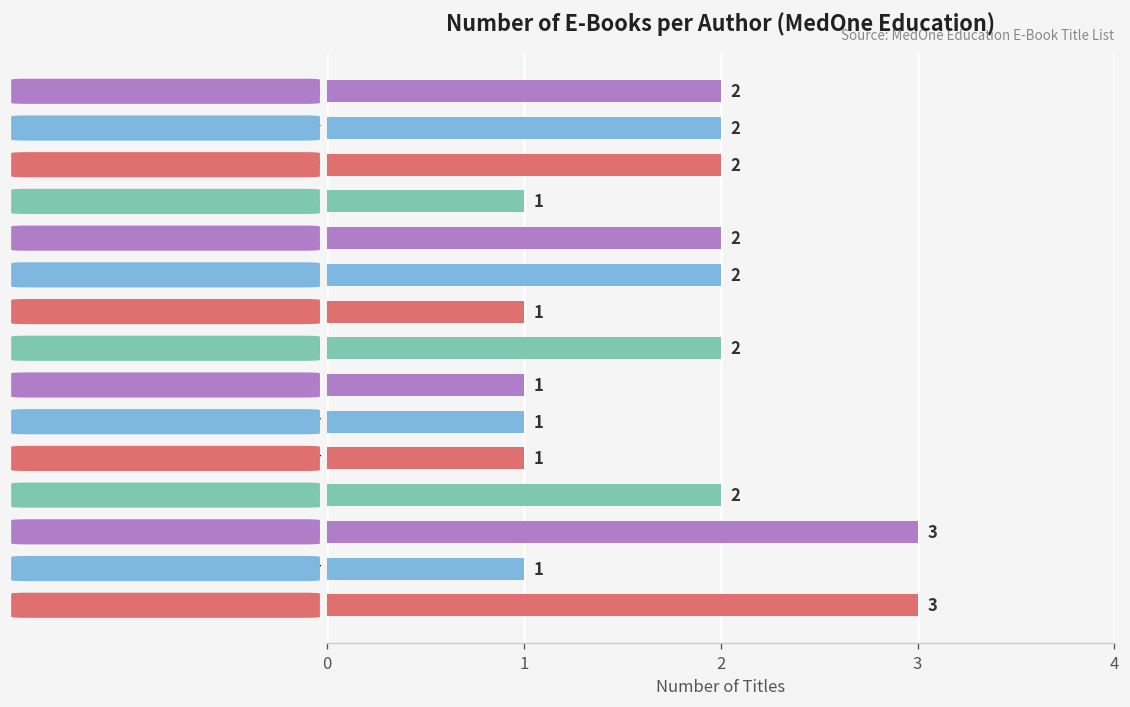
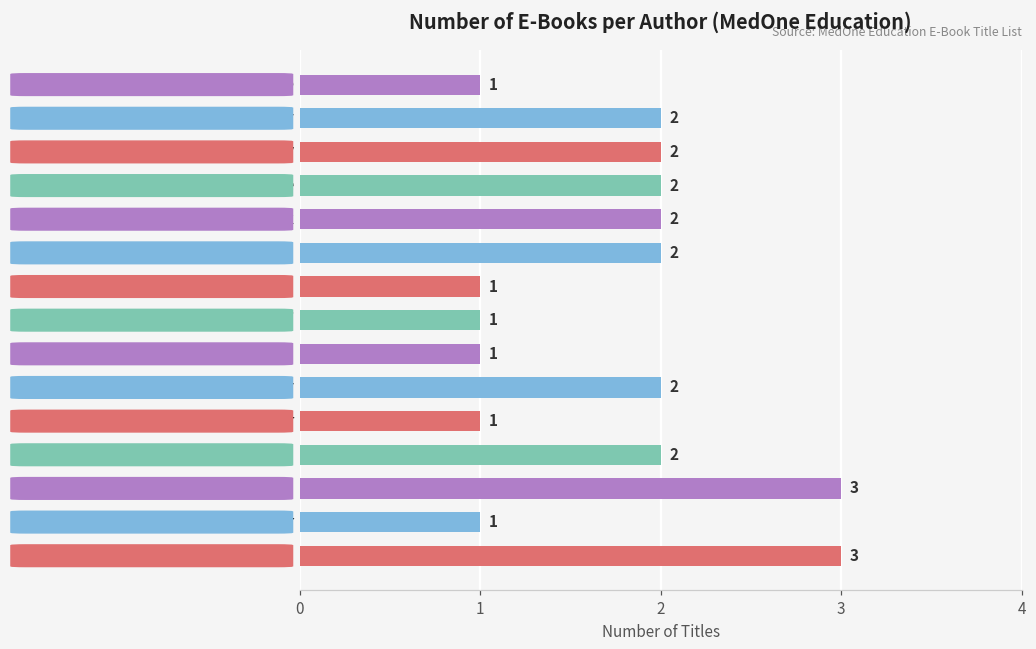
Buckup: 2 -> 1
Boehmeke: 1 -> 2
Bhandari: 2 -> 1
Beer: 1 -> 2
